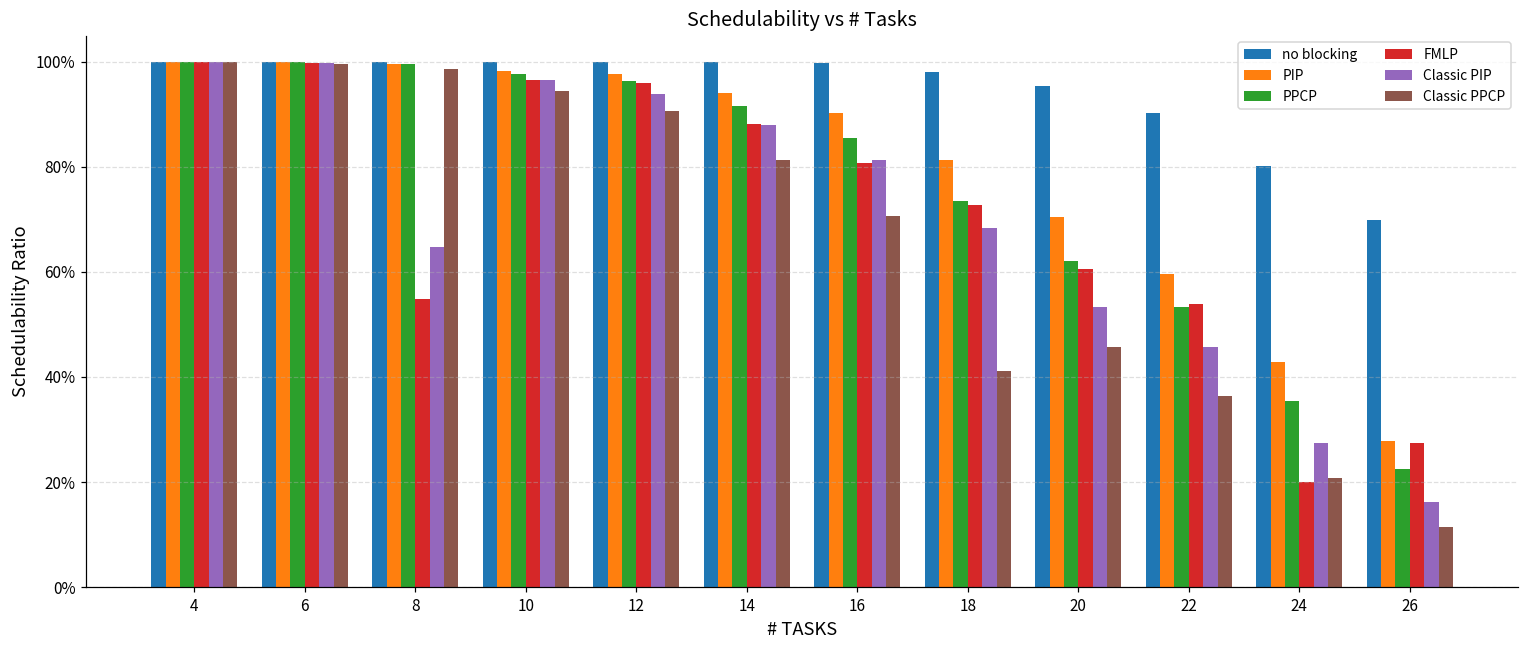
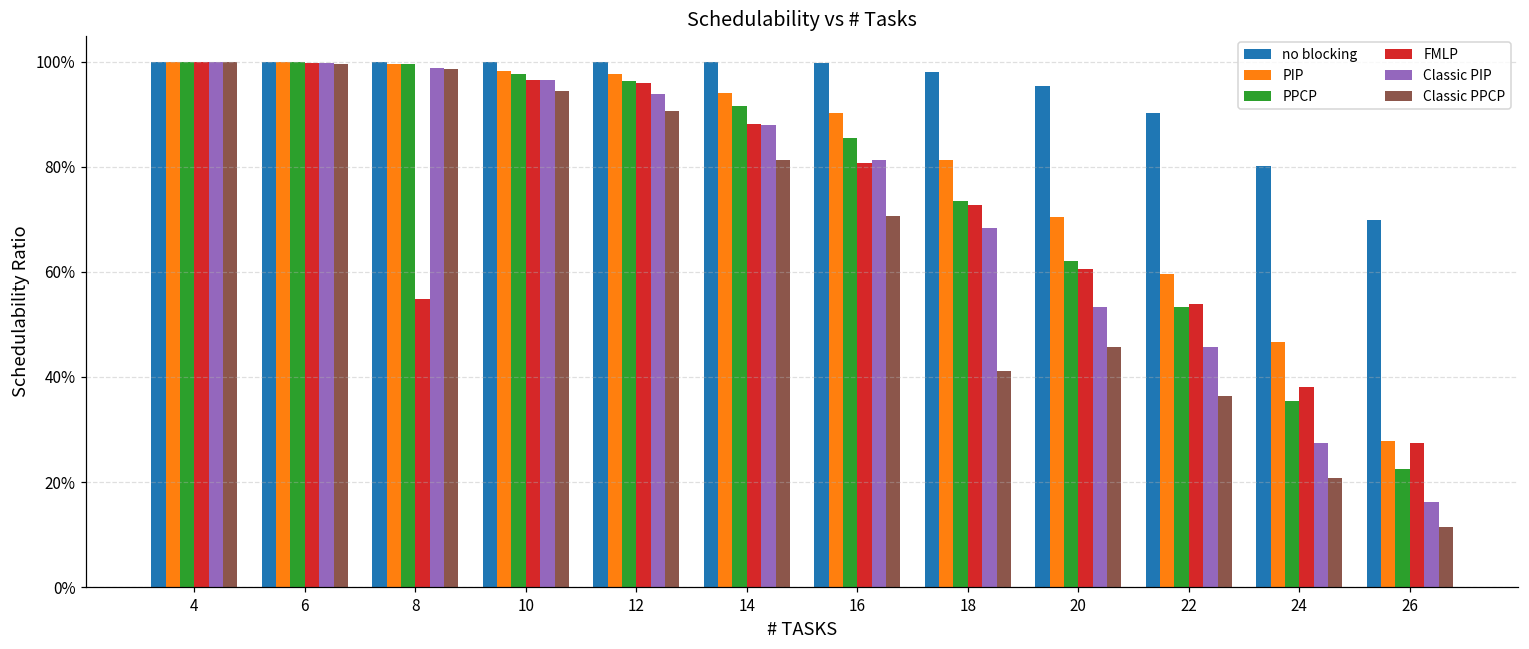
Classic PIP, 8: 65% -> 99%
PIP, 24: 43% -> 47%
FMLP, 24: 20% -> 38%
